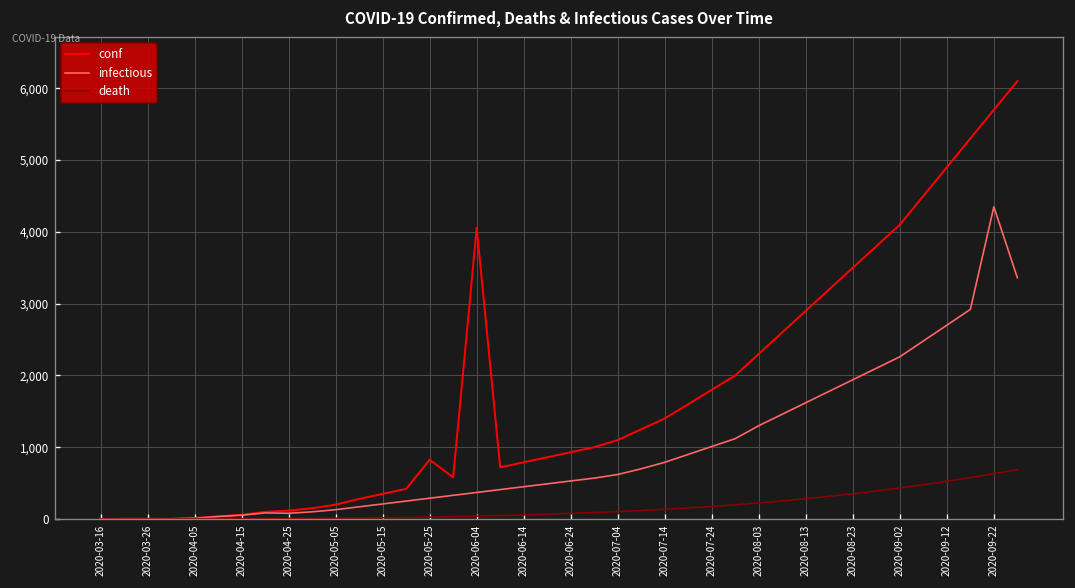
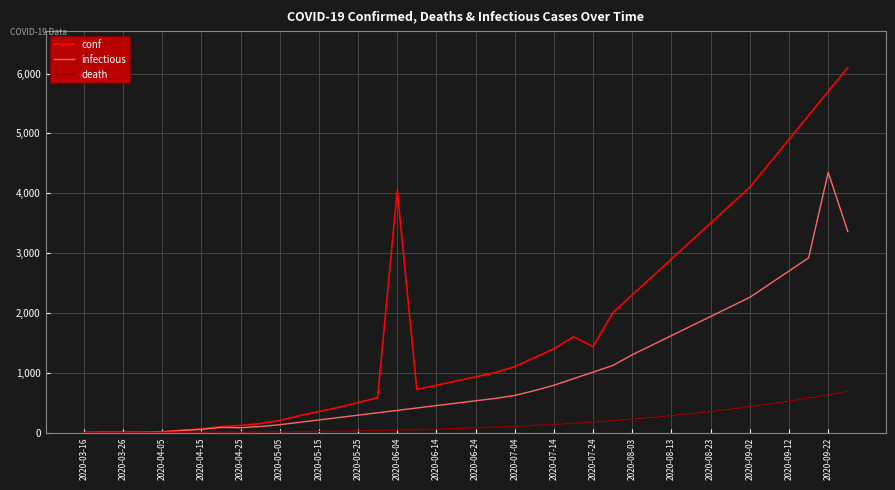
conf, 2020-05-25: 800 -> 500
conf, 2020-07-24: 1,800 -> 1,400
